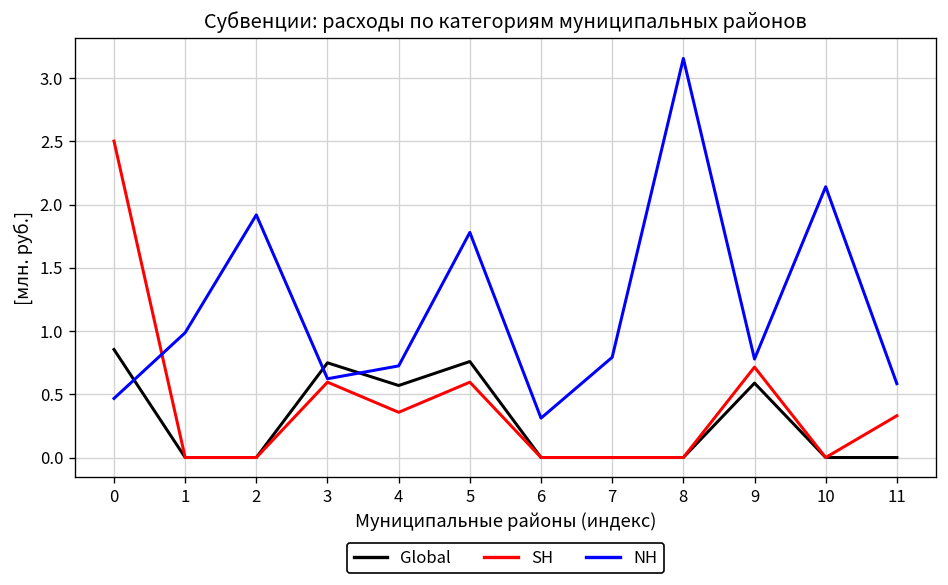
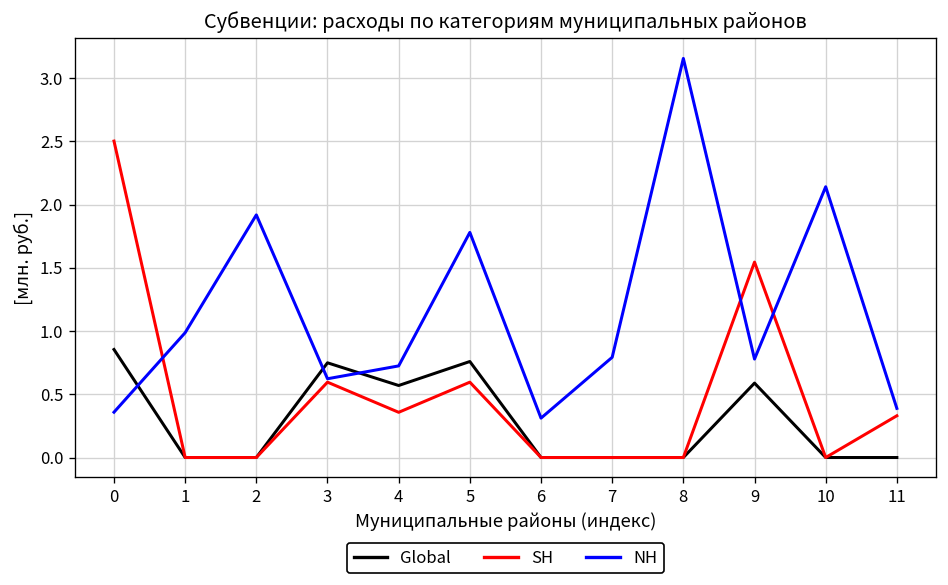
NH, 0: 0.47 -> 0.36
SH, 9: 0.71 -> 1.54
NH, 11: 0.58 -> 0.39
